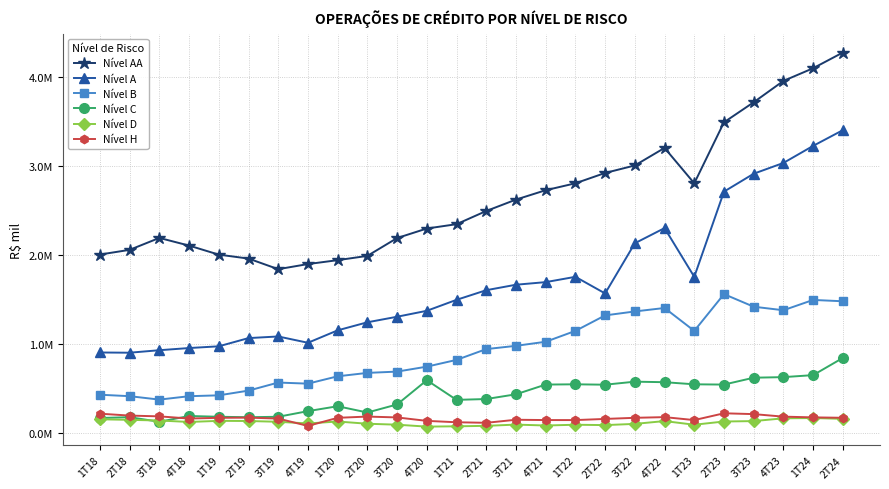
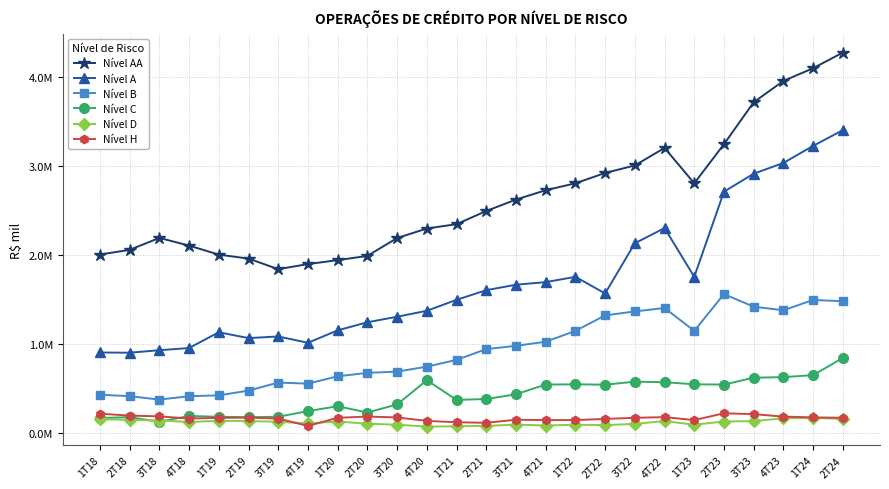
Nível A, 1T19: 1000000 -> 1100000
Nível AA, 2T23: 3500000 -> 3200000
